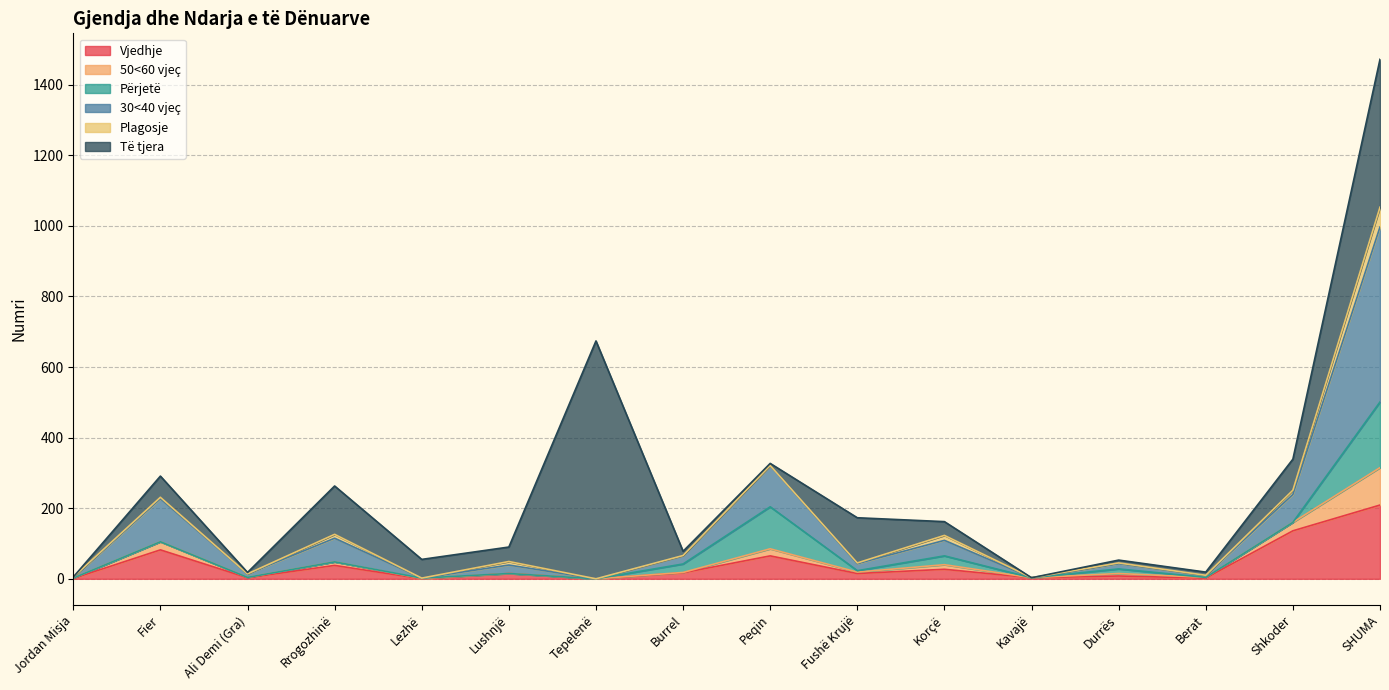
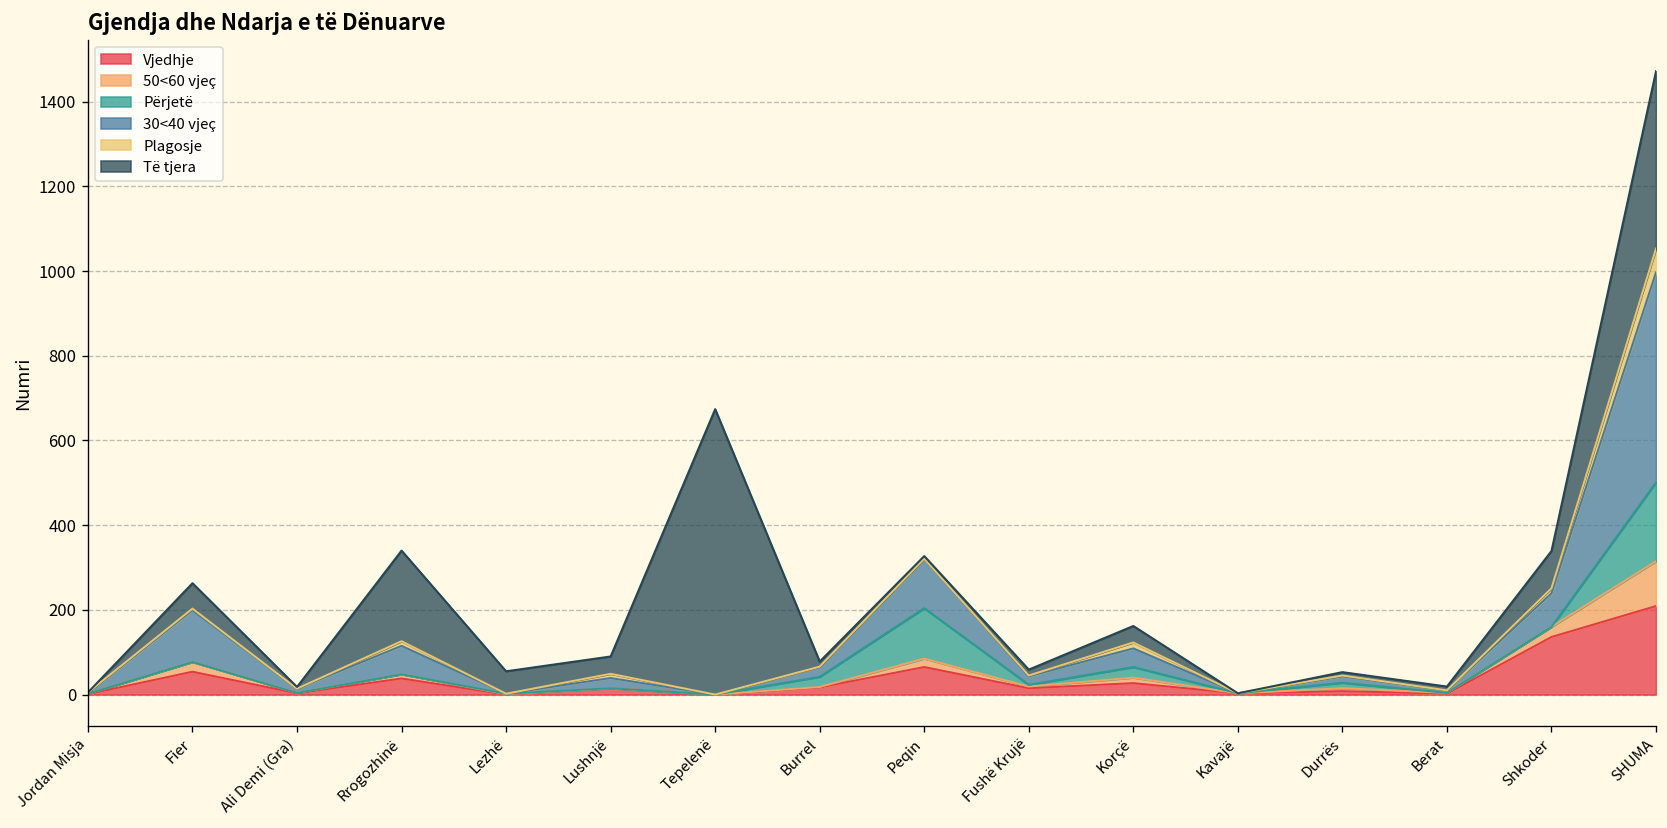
Vjedhje, Fier: 80 -> 50
Të tjera, Rrogozhinë: 140 -> 210
Të tjera, Fushë Krujë: 130 -> 10
